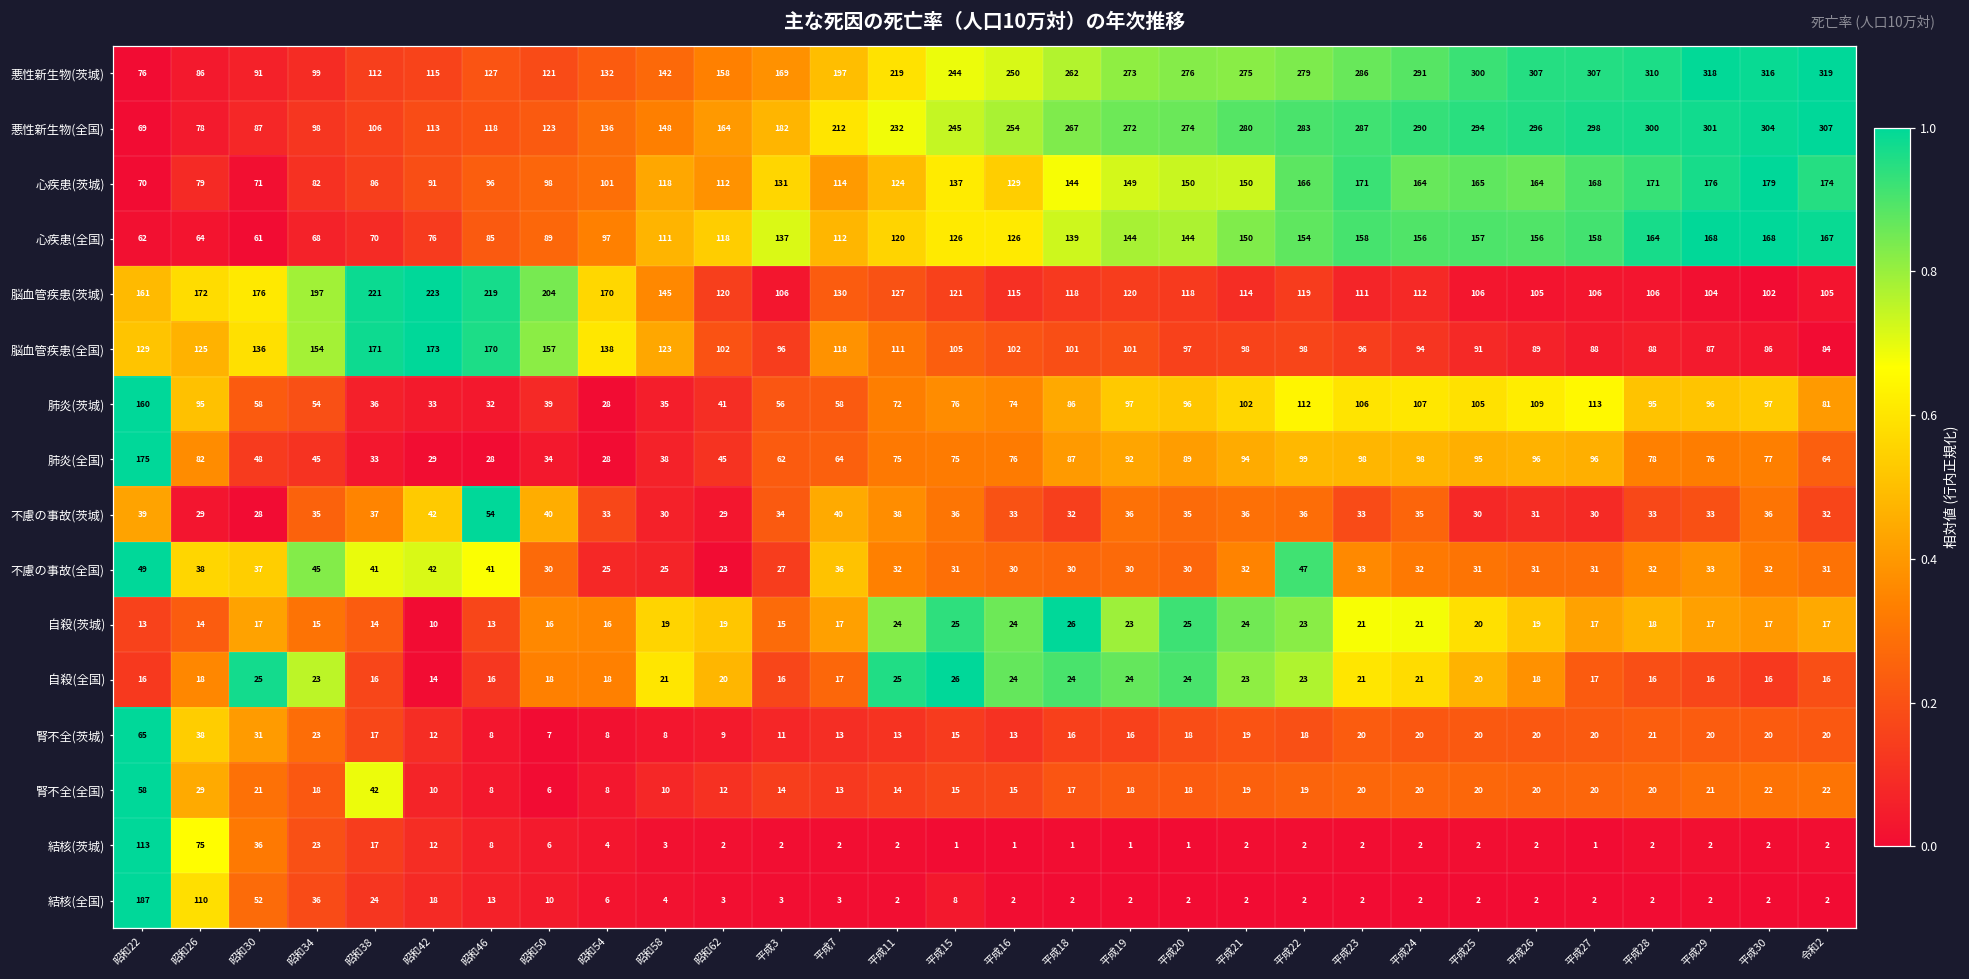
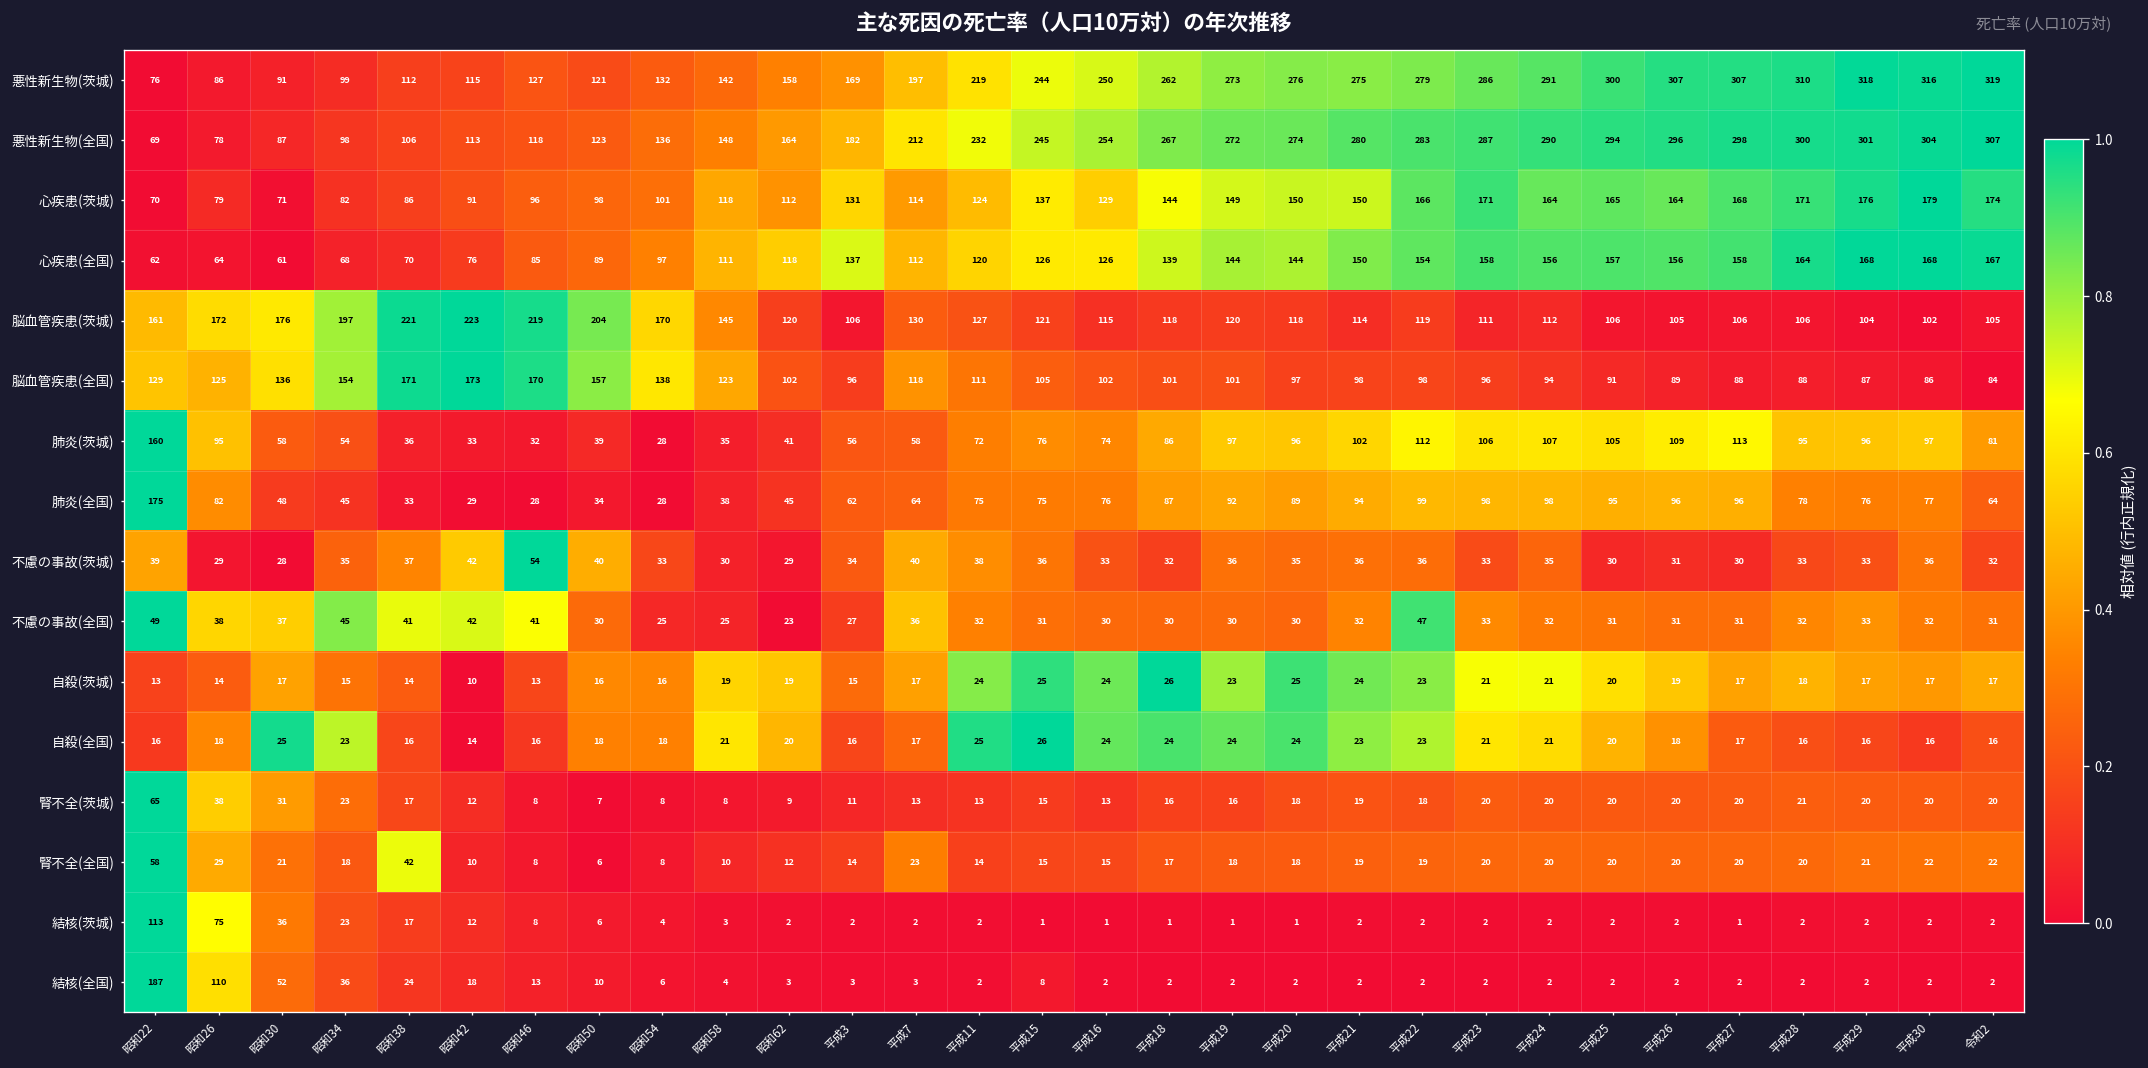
腎不全(全国), 平成7: 13 -> 23
